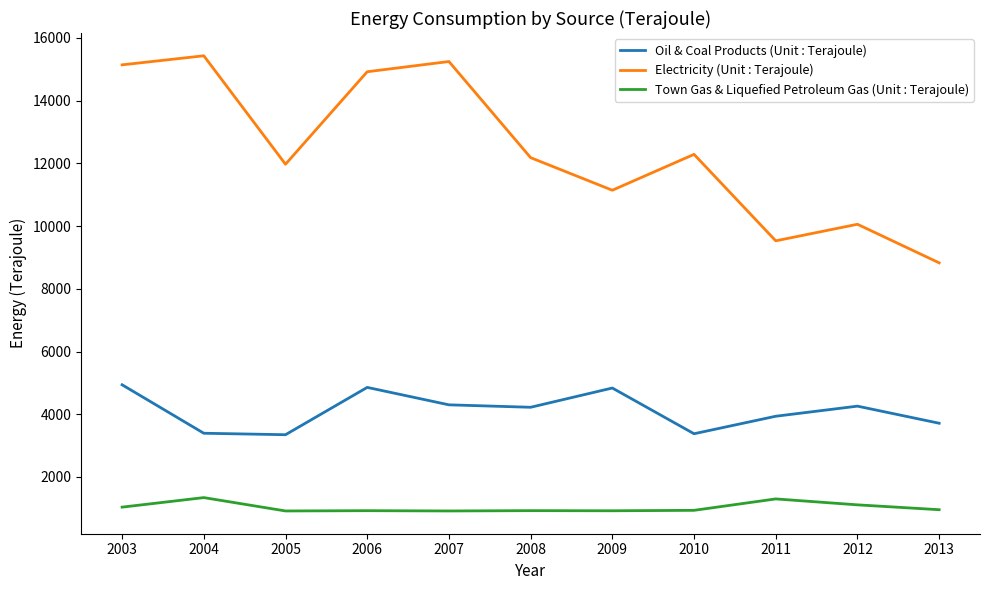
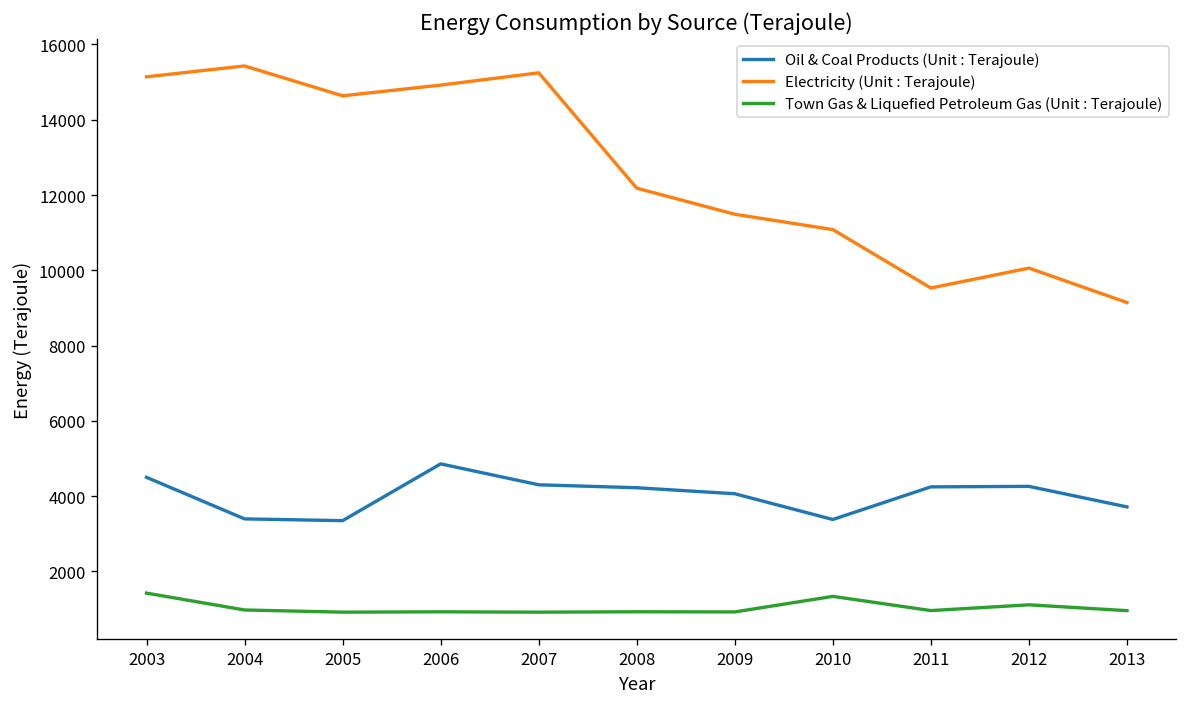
Oil & Coal Products (Unit : Terajoule), 2003: 4900 -> 4500
Town Gas & Liquefied Petroleum Gas (Unit : Terajoule), 2003: 1000 -> 1400
Town Gas & Liquefied Petroleum Gas (Unit : Terajoule), 2004: 1300 -> 1000
Electricity (Unit : Terajoule), 2005: 12000 -> 14600
Oil & Coal Products (Unit : Terajoule), 2009: 4800 -> 4100
Electricity (Unit : Terajoule), 2009: 11100 -> 11500
Electricity (Unit : Terajoule), 2010: 12300 -> 11100
Town Gas & Liquefied Petroleum Gas (Unit : Terajoule), 2010: 900 -> 1300
Oil & Coal Products (Unit : Terajoule), 2011: 3900 -> 4200
Town Gas & Liquefied Petroleum Gas (Unit : Terajoule), 2011: 1300 -> 1000
Electricity (Unit : Terajoule), 2013: 8800 -> 9100
